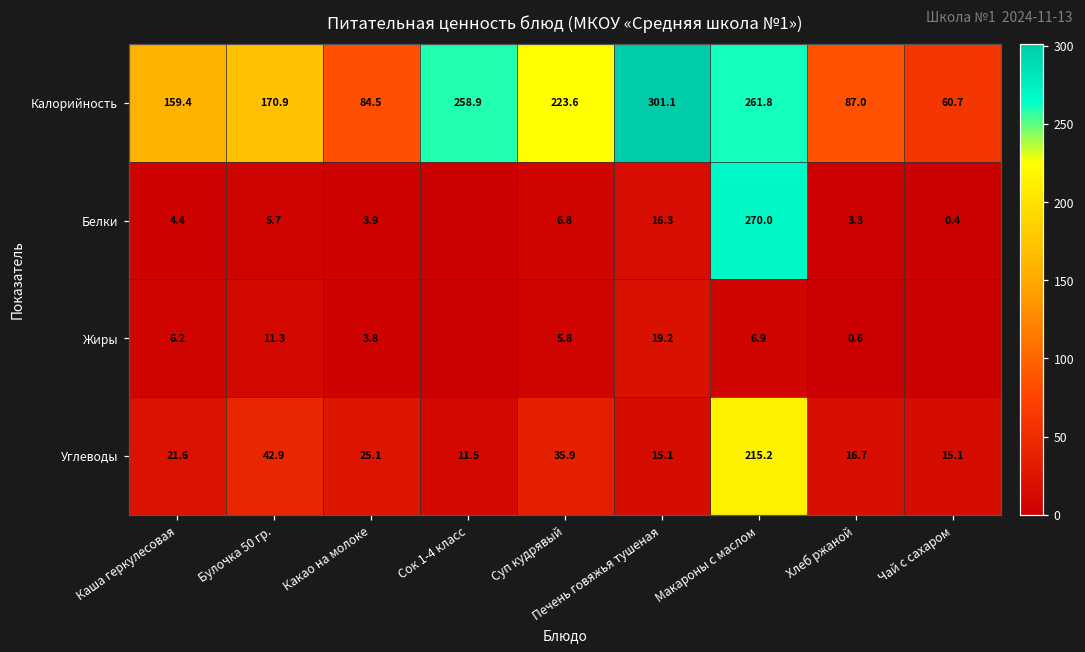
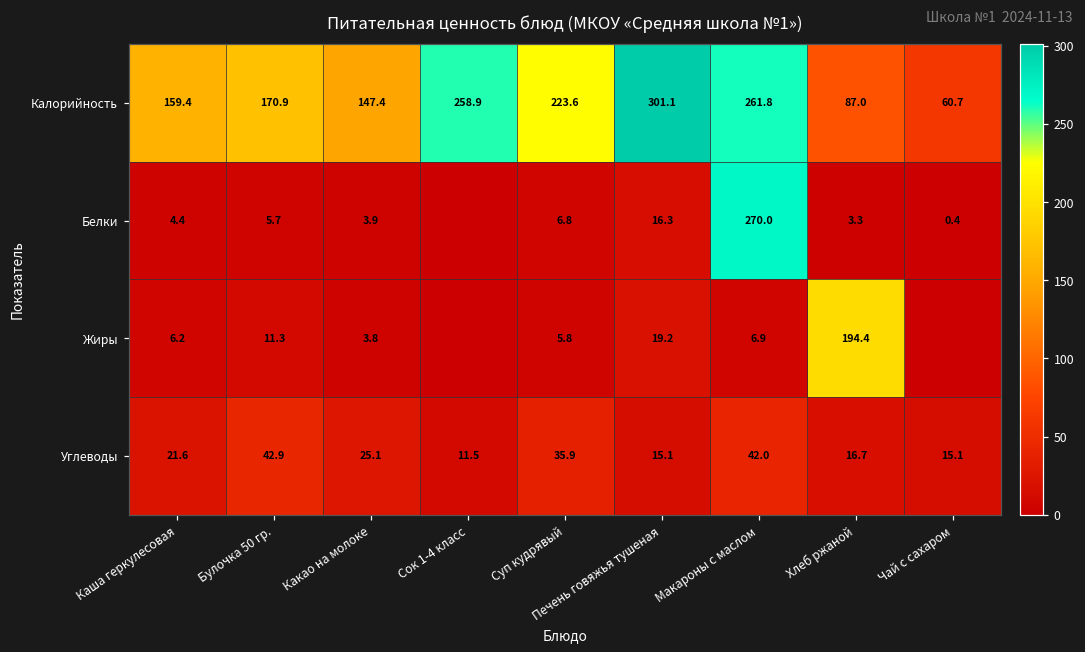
Калорийность, Какао на молоке: 84.5 -> 147.4
Жиры, Хлеб ржаной: 0.6 -> 194.4
Углеводы, Макароны с маслом: 215.2 -> 42.0
